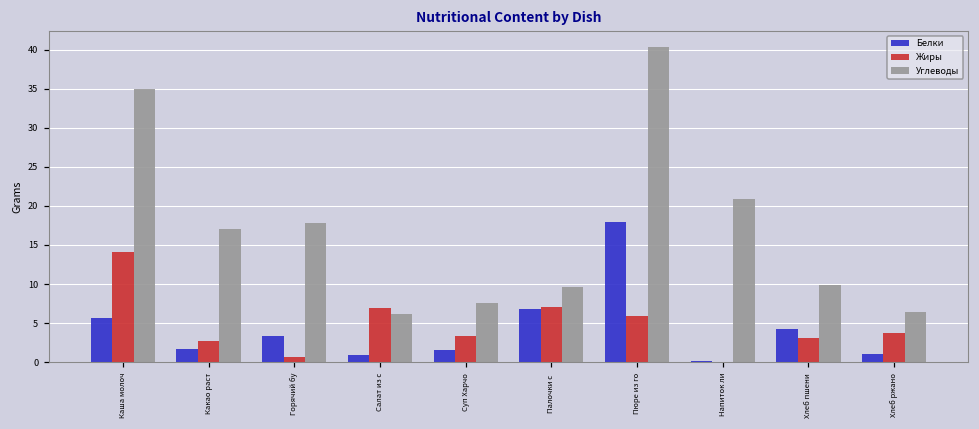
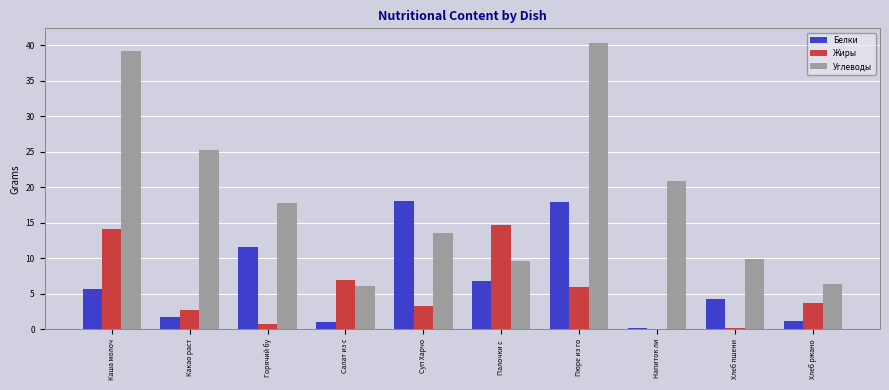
Углеводы, Каша молоч: 35 -> 39
Углеводы, Какао раст: 17 -> 25
Белки, Горячий бу: 3 -> 12
Белки, Суп Харчо: 2 -> 18
Углеводы, Суп Харчо: 8 -> 14
Жиры, Палочки с: 7 -> 15
Жиры, Хлеб пшени: 3 -> 0
